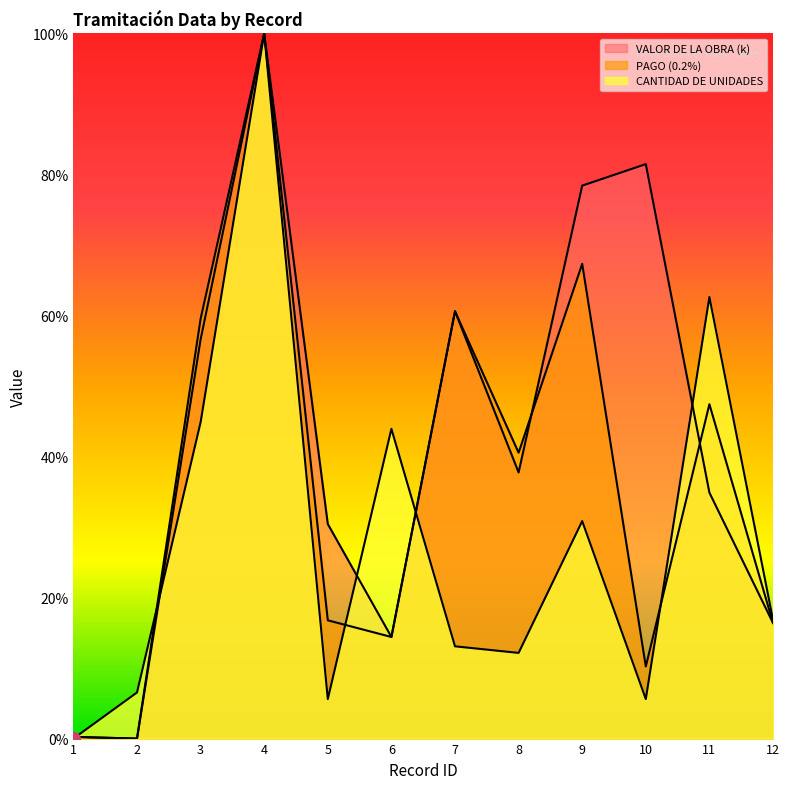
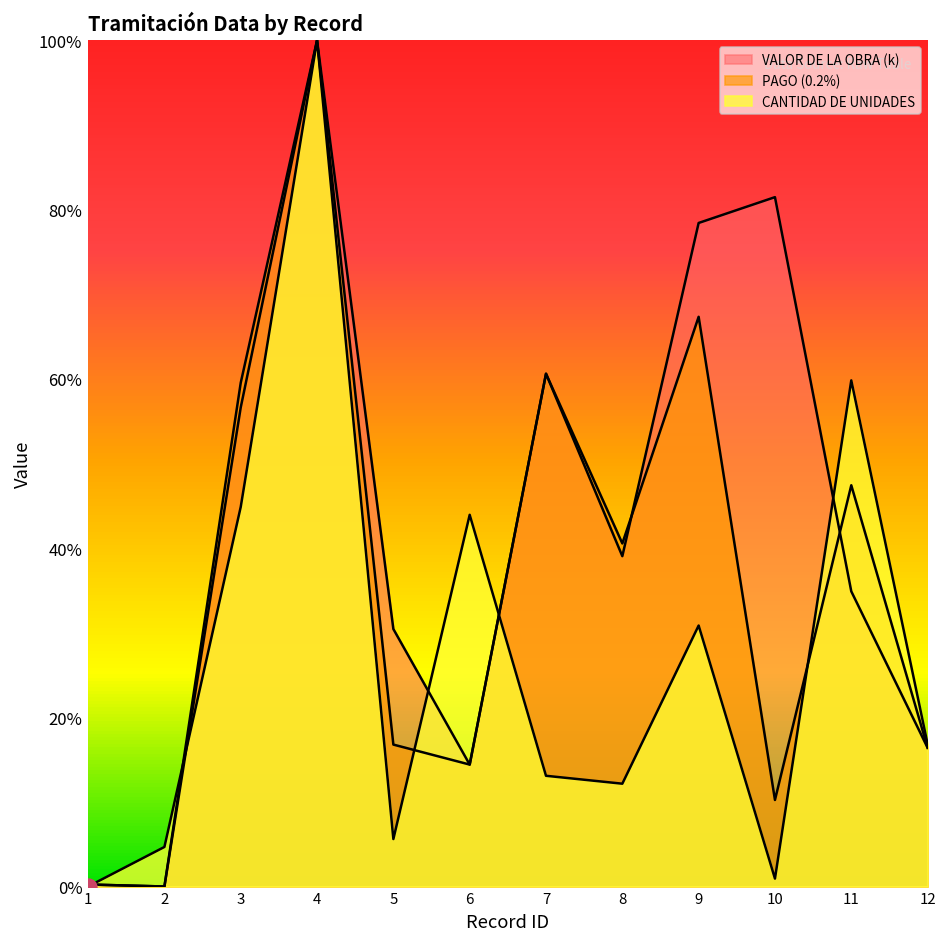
CANTIDAD DE UNIDADES, 2: 7% -> 5%
VALOR DE LA OBRA (k), 8: 38% -> 39%
CANTIDAD DE UNIDADES, 10: 6% -> 1%
CANTIDAD DE UNIDADES, 11: 63% -> 60%
